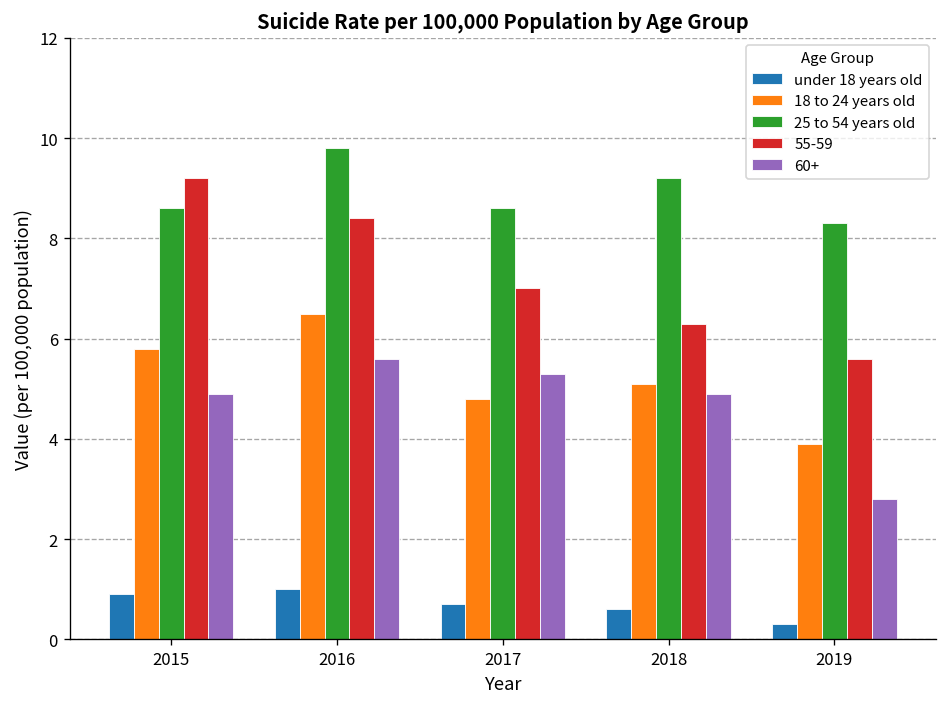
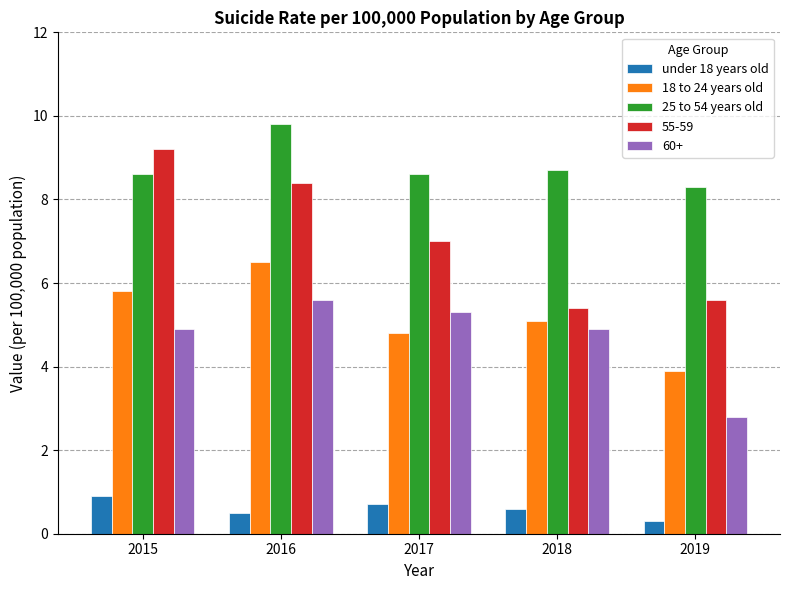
under 18 years old, 2016: 1.0 -> 0.5
25 to 54 years old, 2018: 9.2 -> 8.7
55-59, 2018: 6.3 -> 5.4
